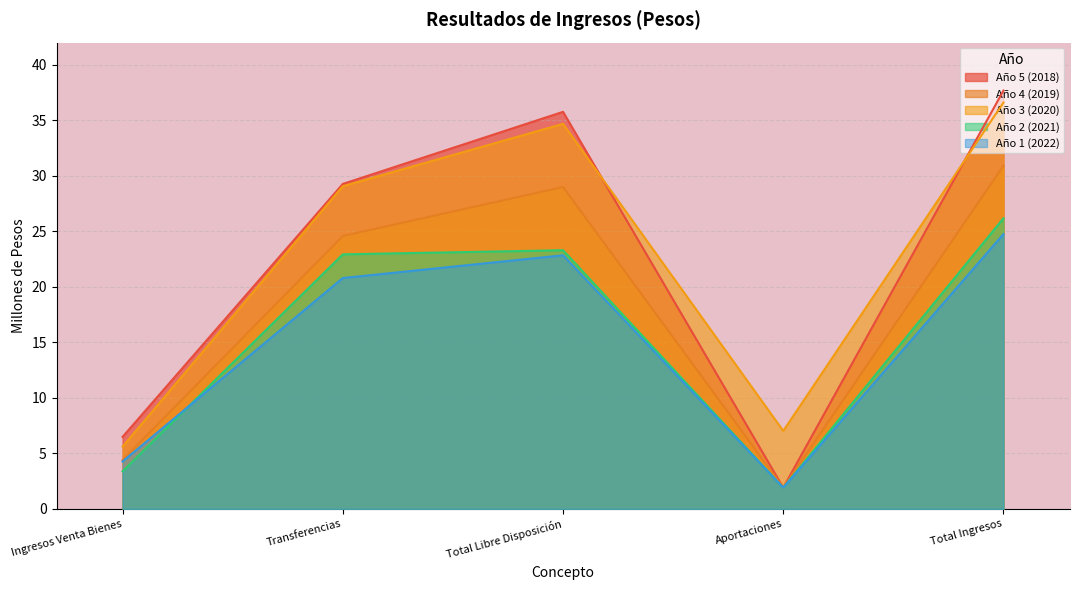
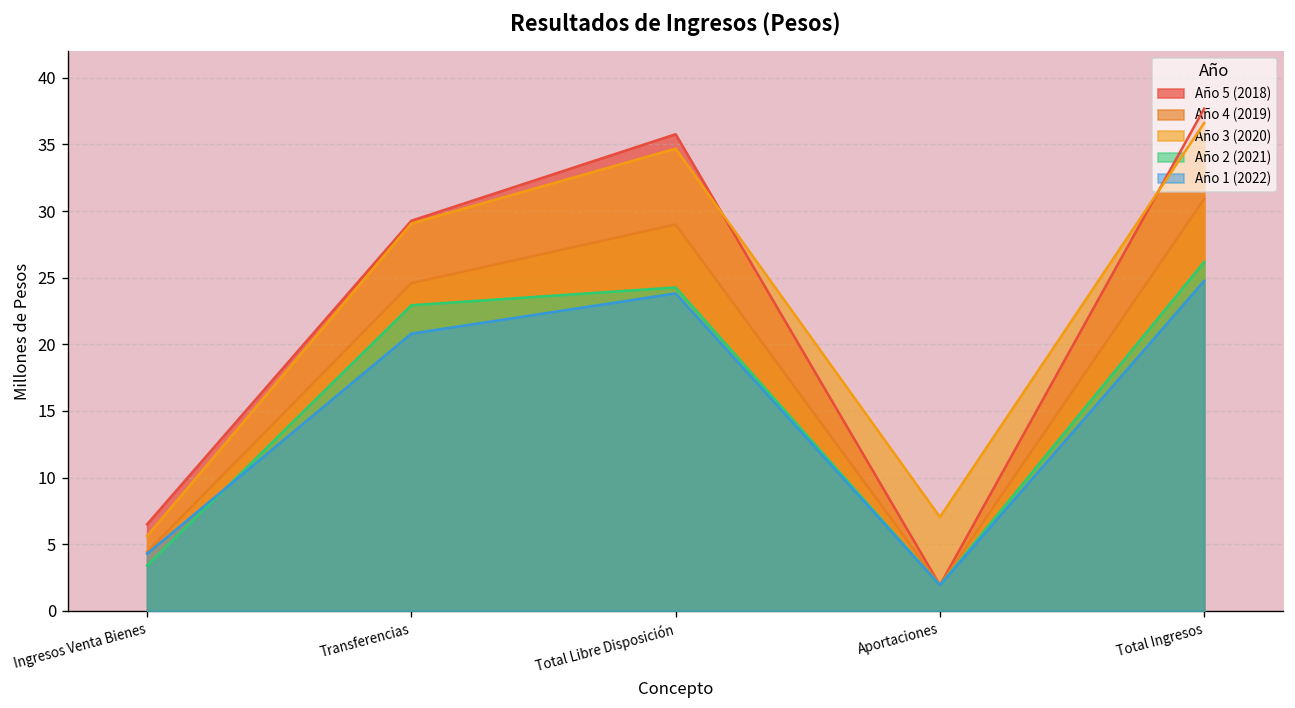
Año 2 (2021), Total Libre Disposición: 23.3 -> 24.3
Año 1 (2022), Total Libre Disposición: 22.8 -> 23.8
